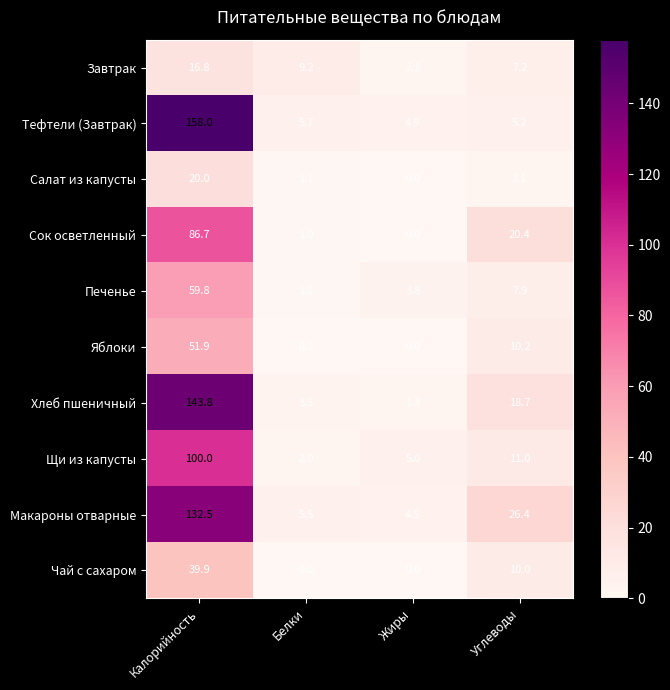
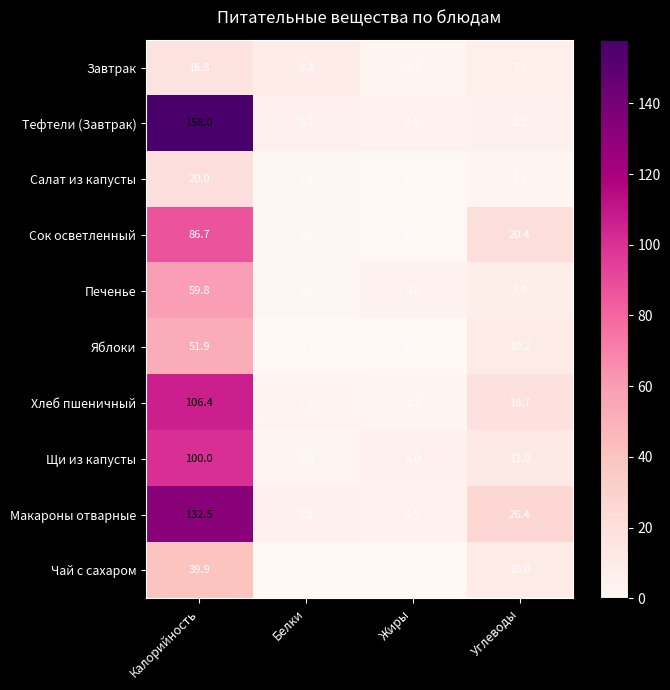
Хлеб пшеничный, Калорийность: 143.8 -> 106.4
